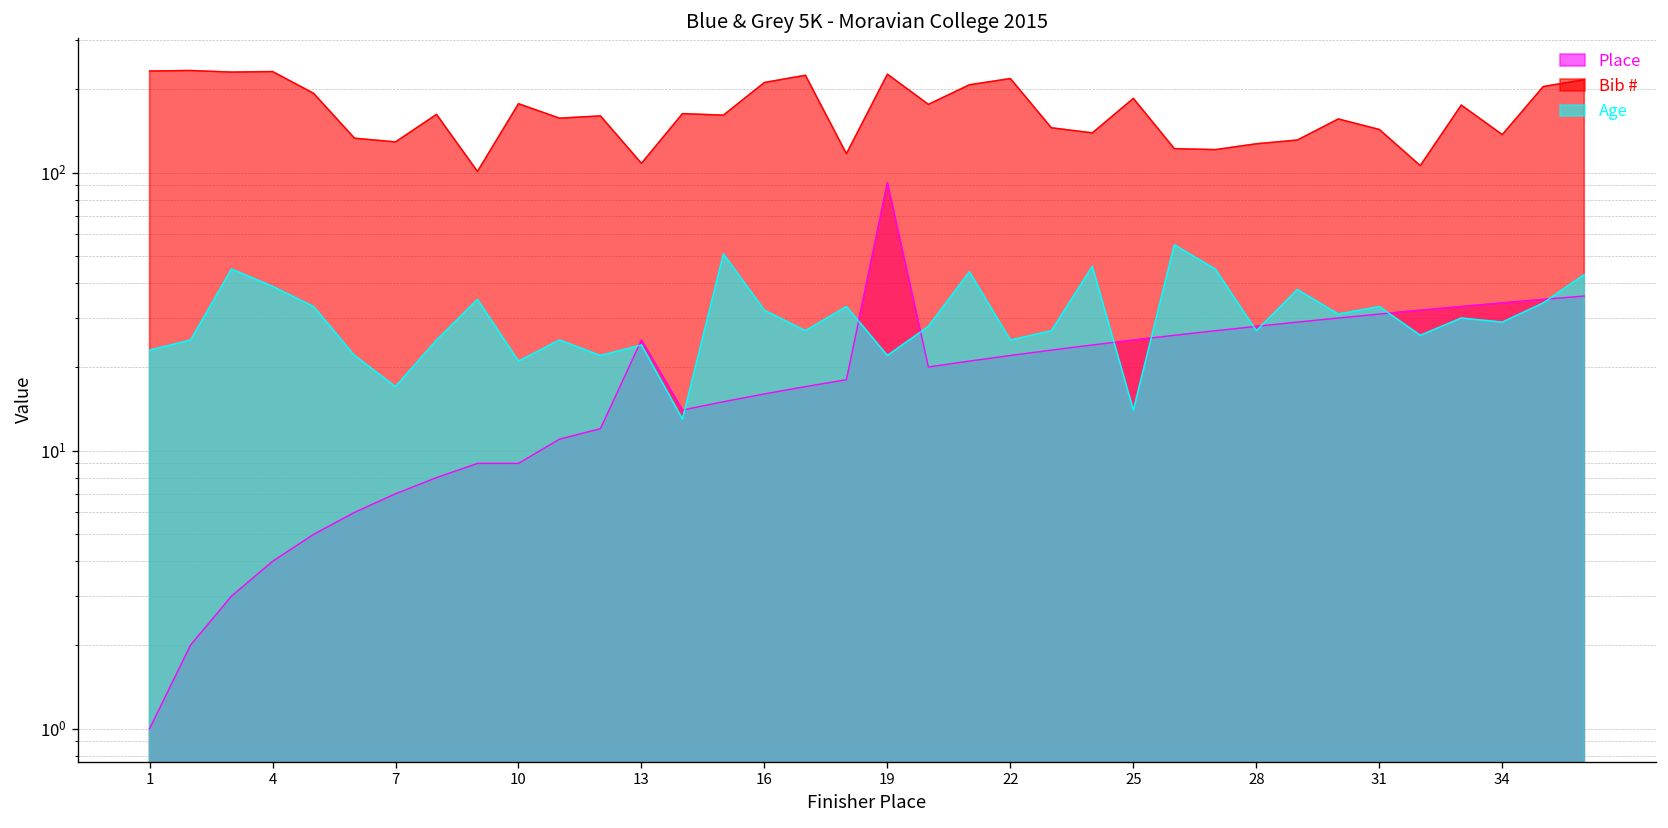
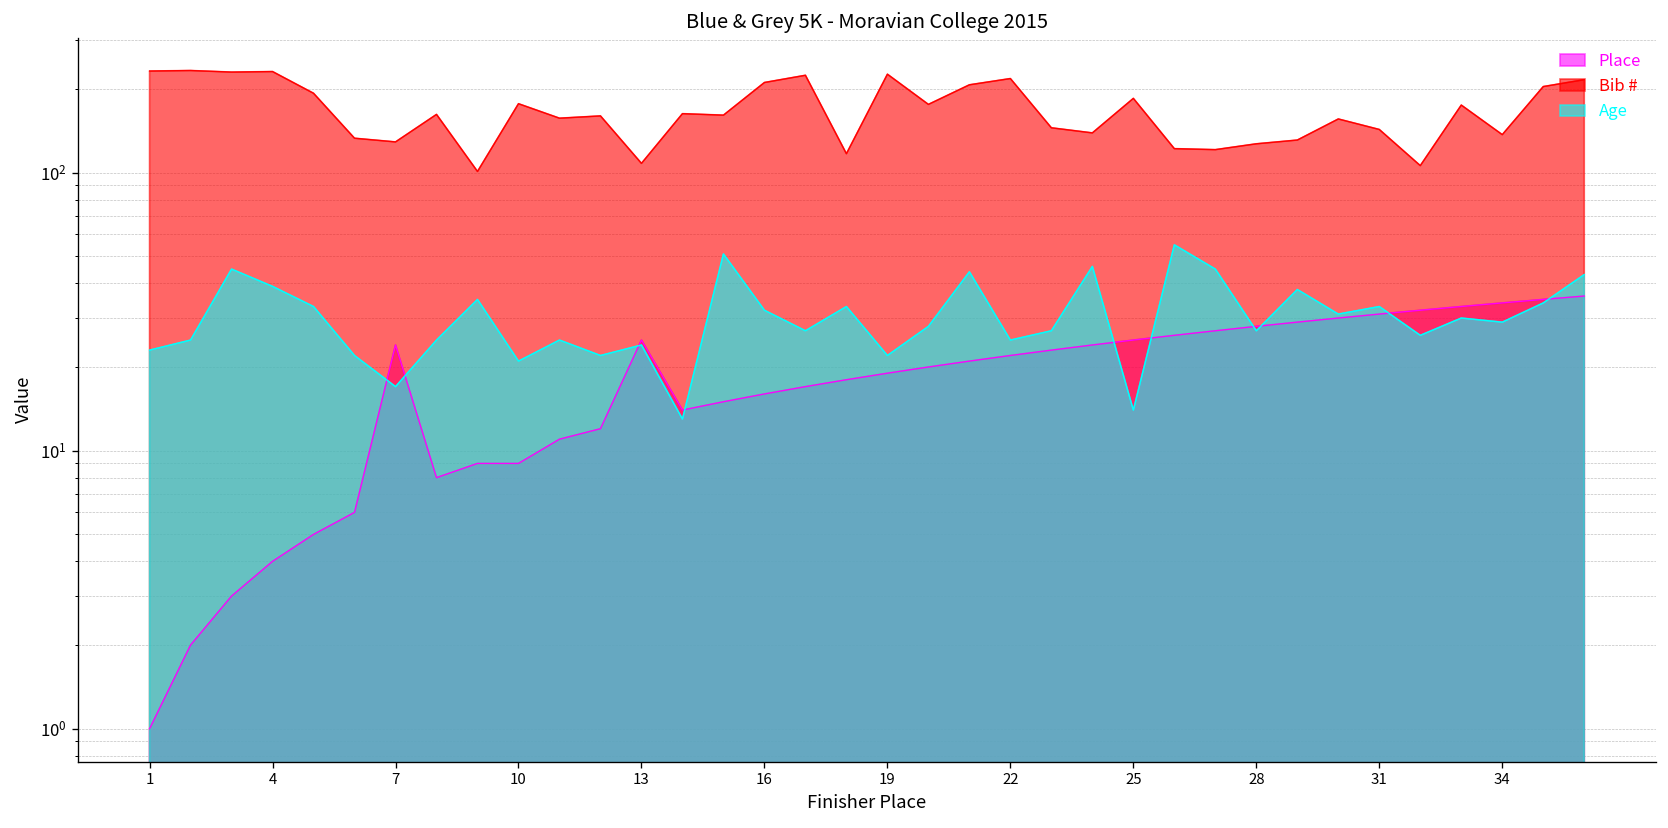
Place, 7: 7 -> 24
Place, 19: 92 -> 19
